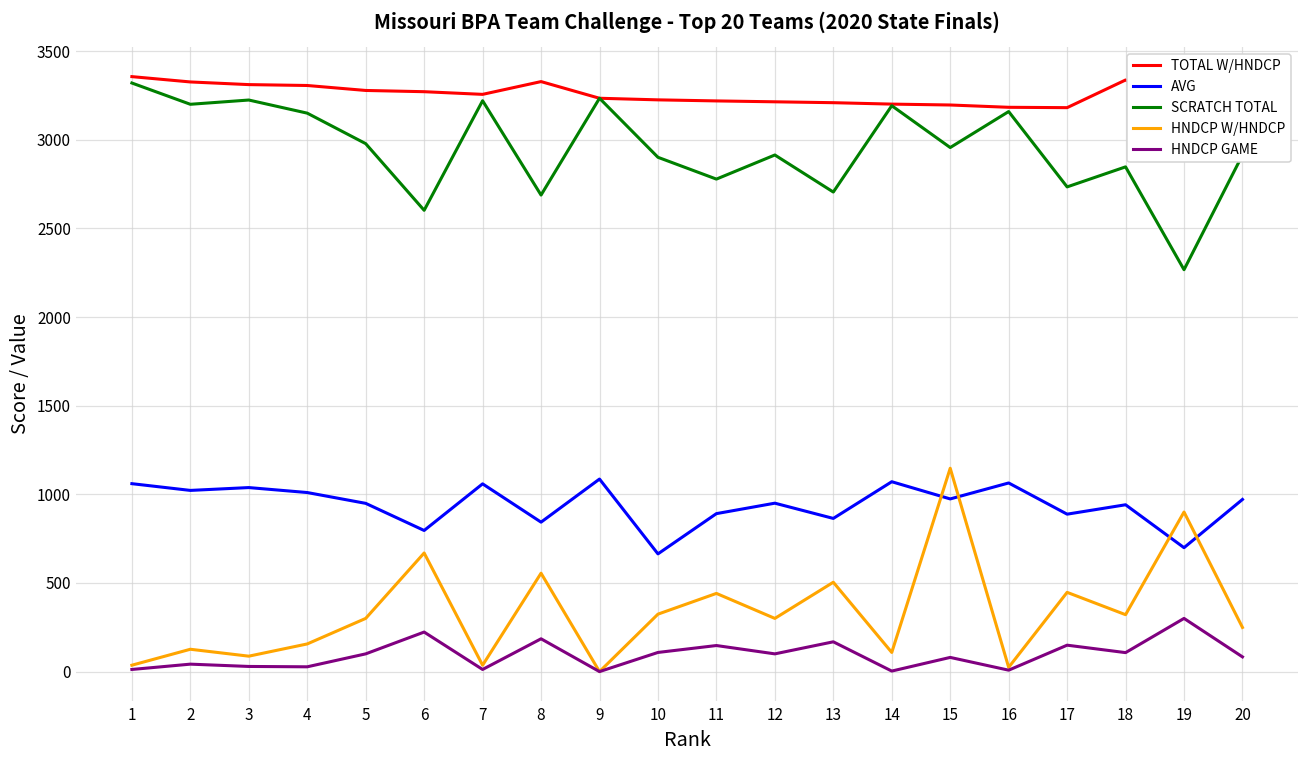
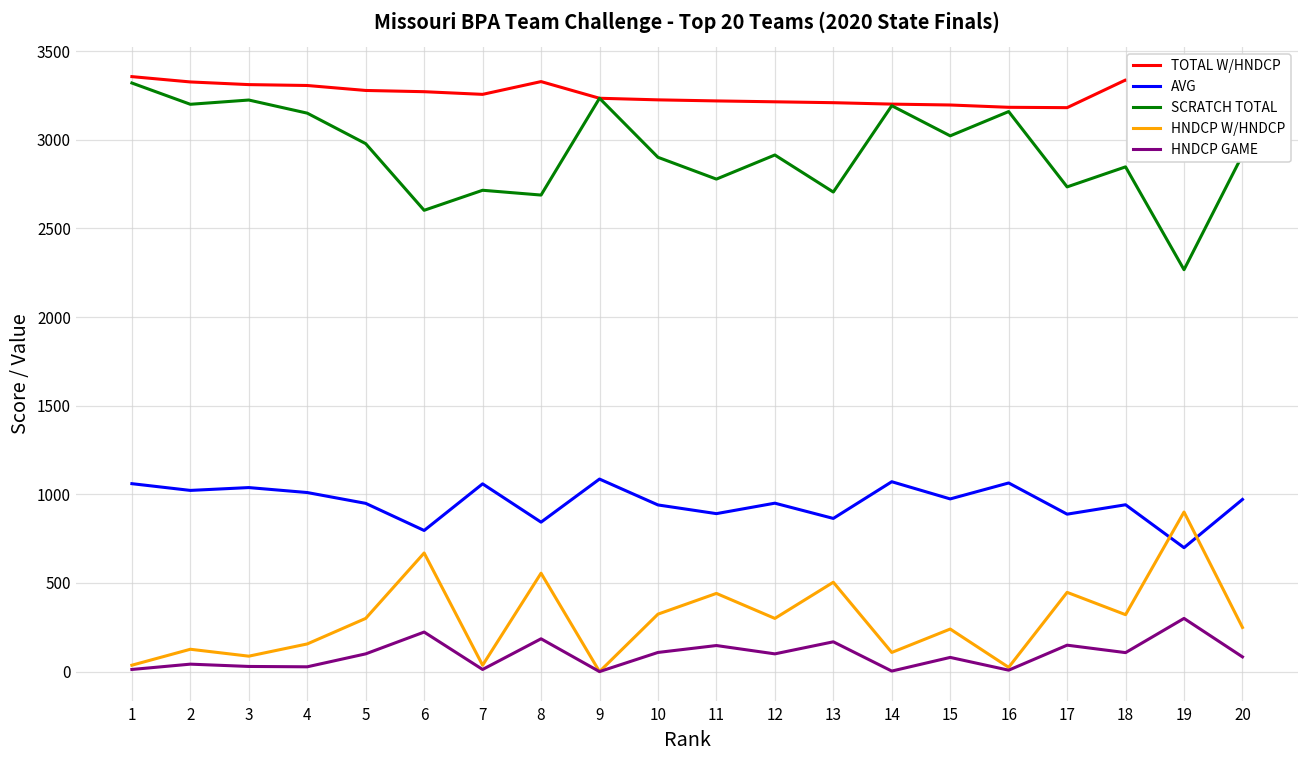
SCRATCH TOTAL, 7: 3220 -> 2720
AVG, 10: 660 -> 940
SCRATCH TOTAL, 15: 2960 -> 3020
HNDCP W/HNDCP, 15: 1150 -> 240
